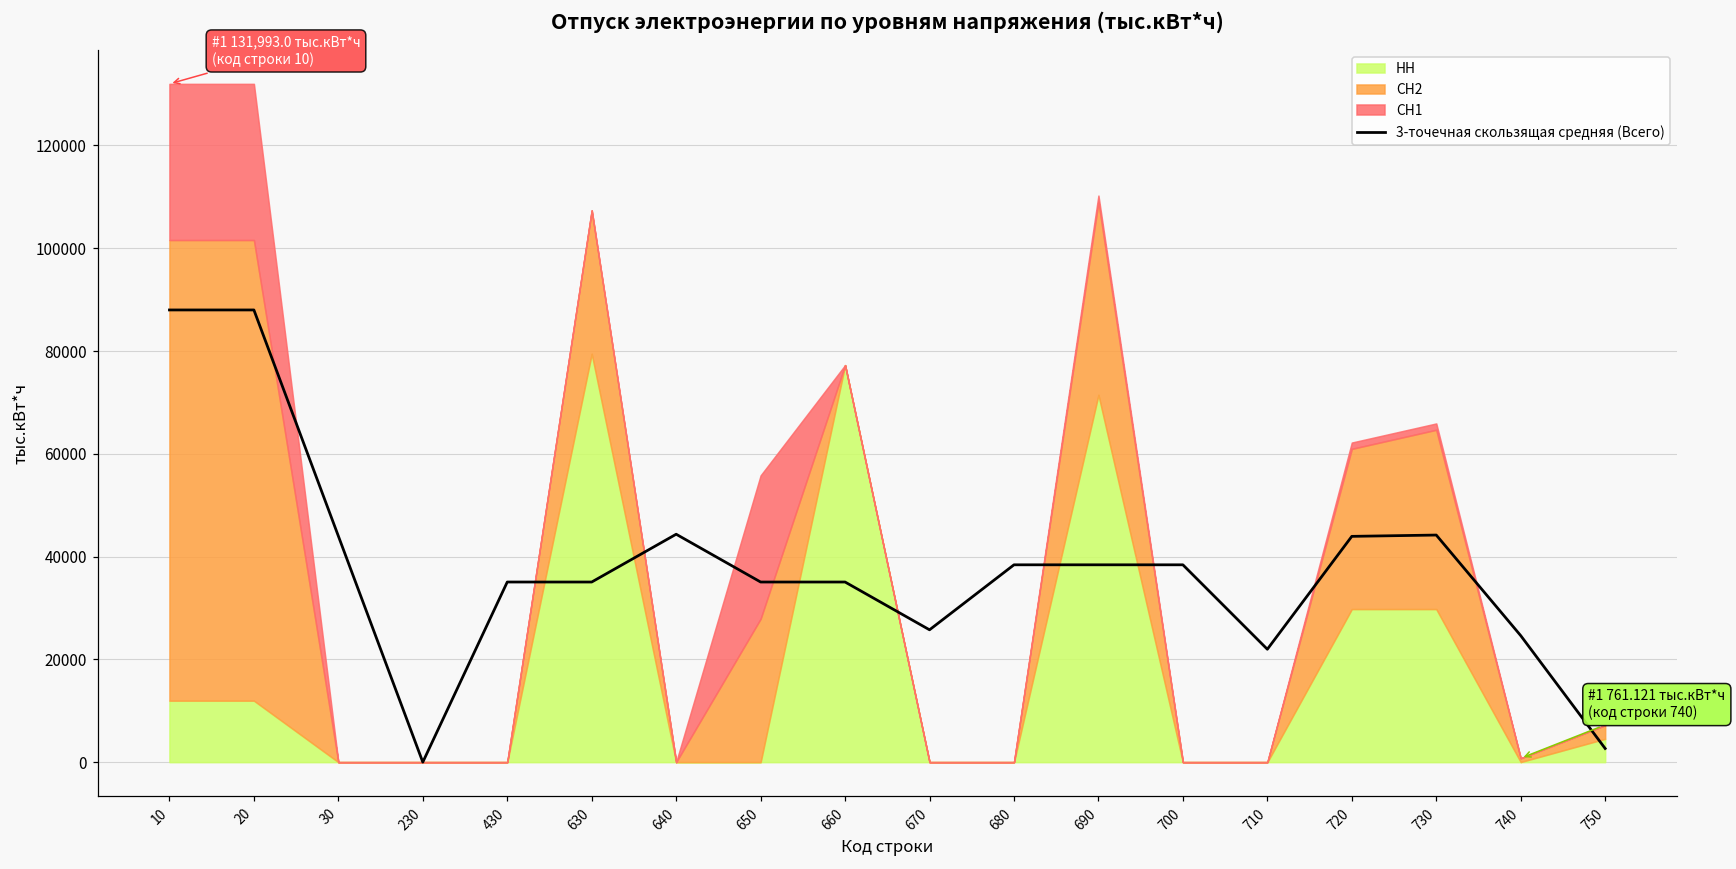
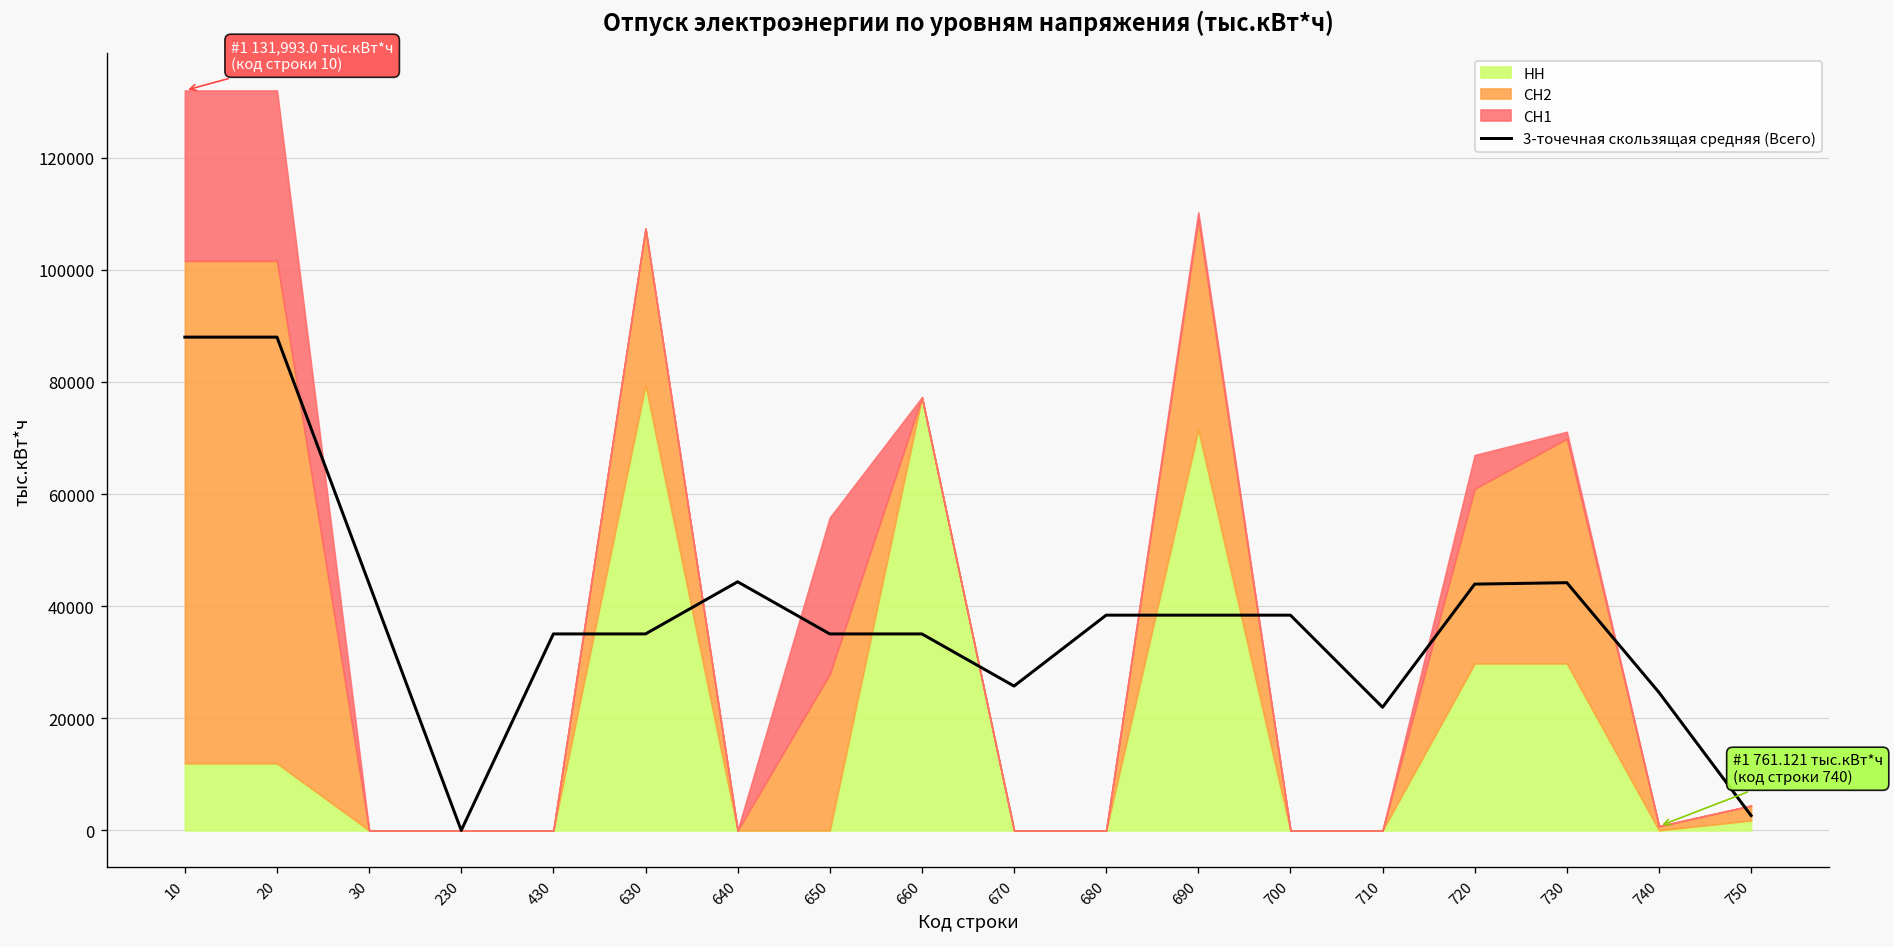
СН1, 720: 1000 -> 6000
СН2, 730: 35000 -> 40000
НН, 750: 5000 -> 2000
